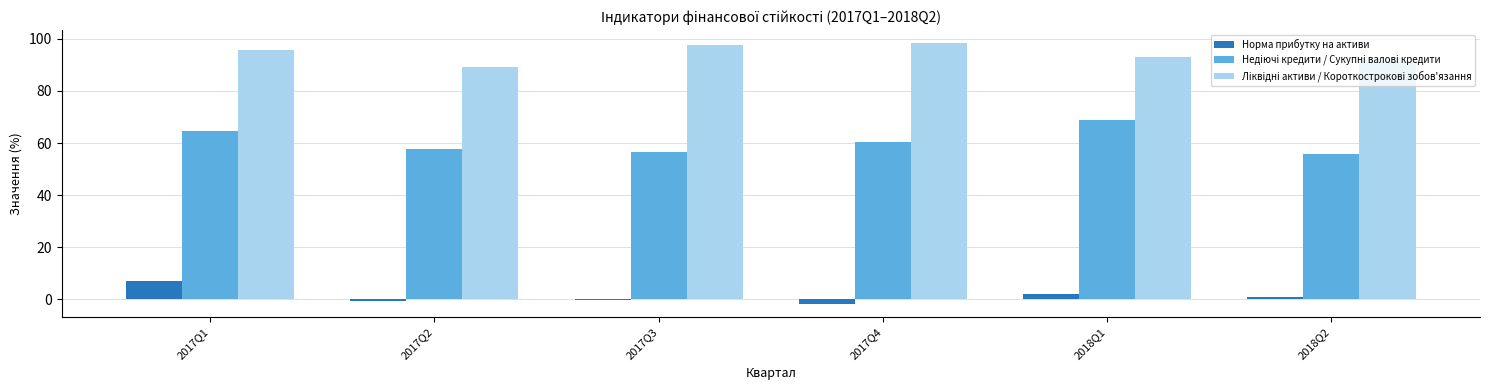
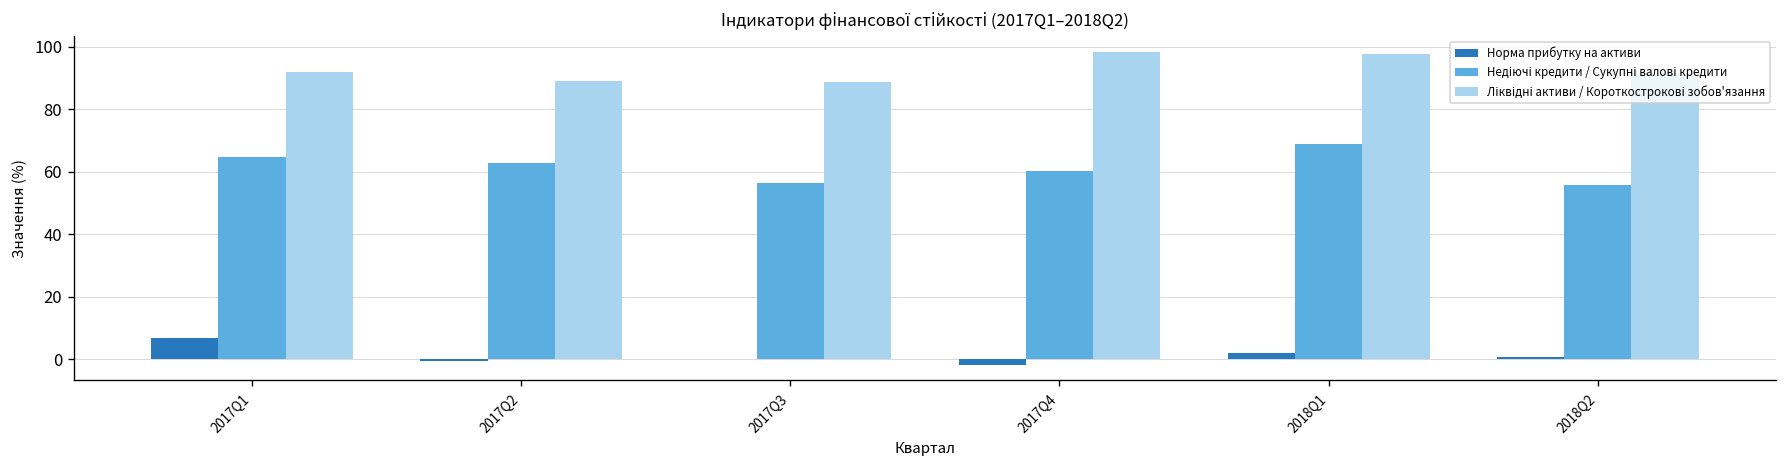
Ліквідні активи / Короткострокові зобов'язання, 2017Q1: 96 -> 92
Недіючі кредити / Сукупні валові кредити, 2017Q2: 58 -> 63
Ліквідні активи / Короткострокові зобов'язання, 2017Q3: 97 -> 89
Ліквідні активи / Короткострокові зобов'язання, 2018Q1: 93 -> 98
